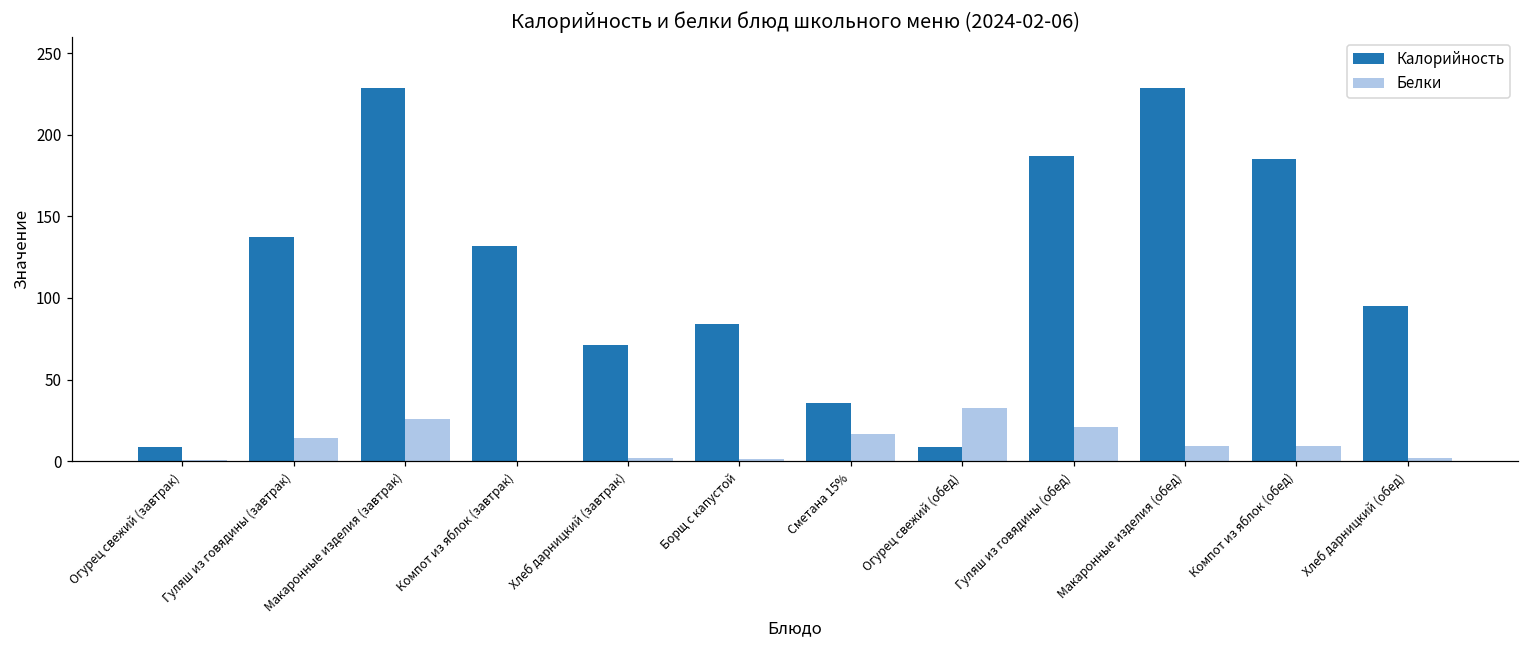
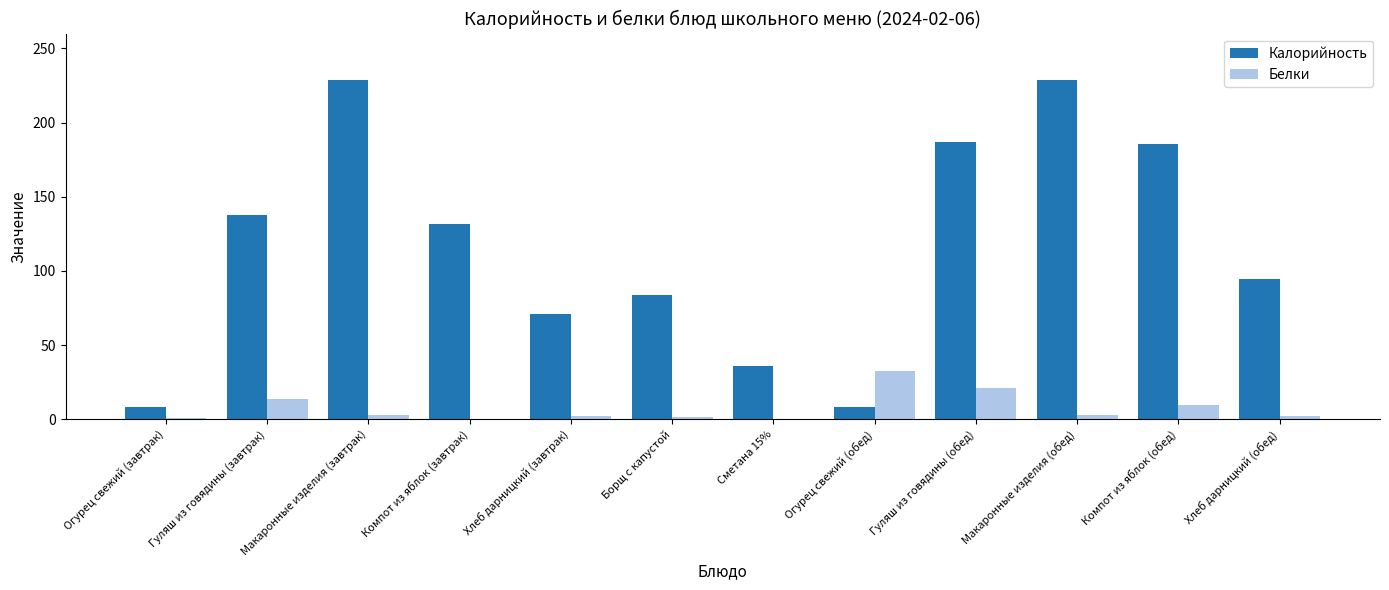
Белки, Макаронные изделия (завтрак): 26 -> 3
Белки, Сметана 15%: 17 -> 0
Белки, Макаронные изделия (обед): 9 -> 3
